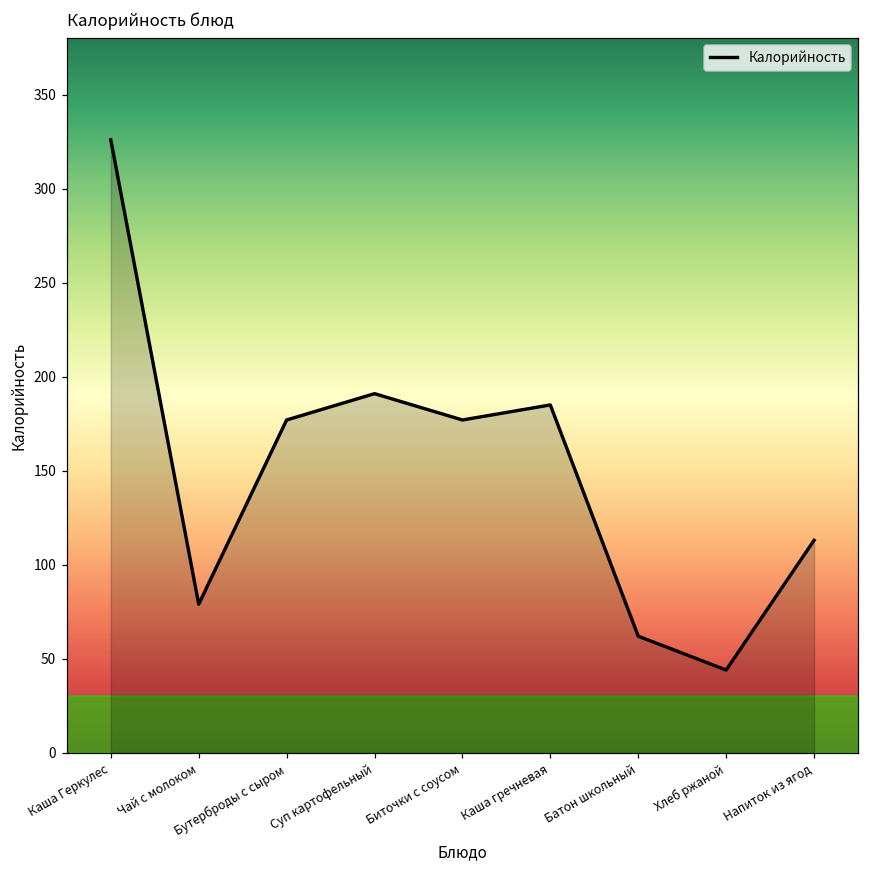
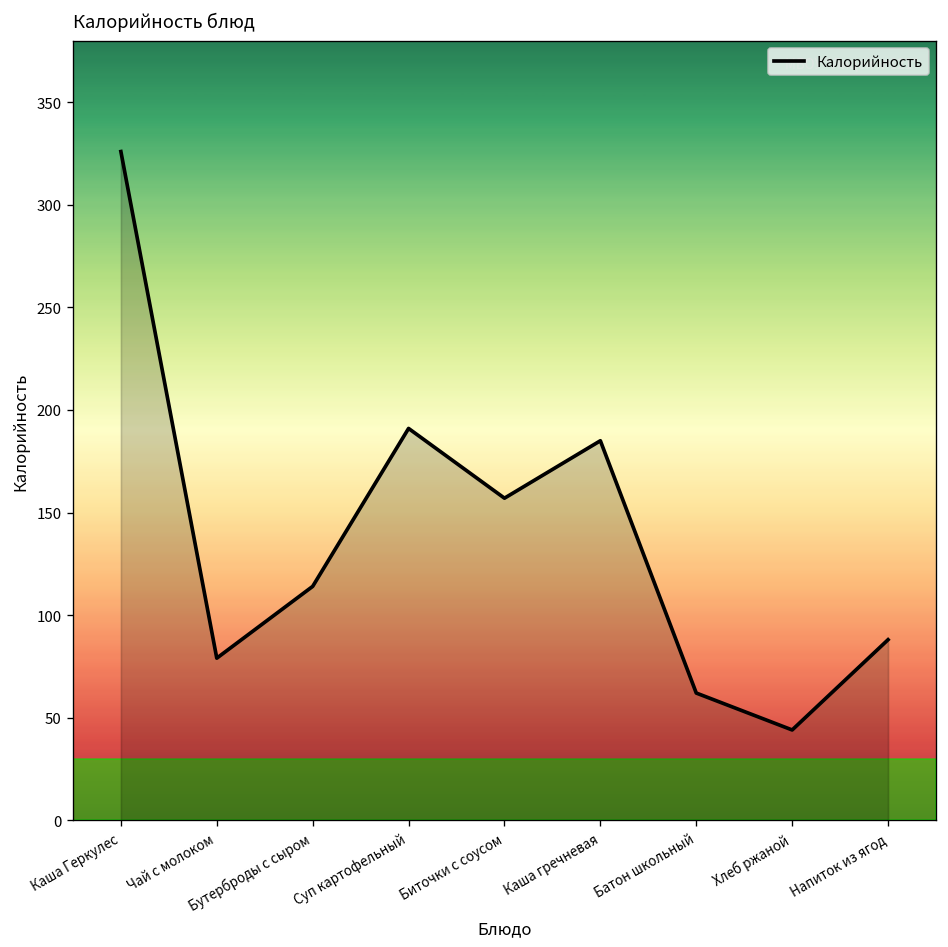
Бутерброды с сыром: 177 -> 114
Биточки с соусом: 177 -> 157
Напиток из ягод: 113 -> 88
